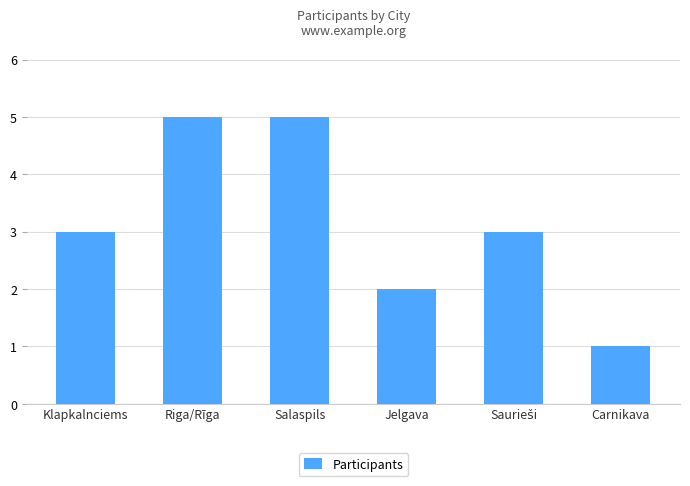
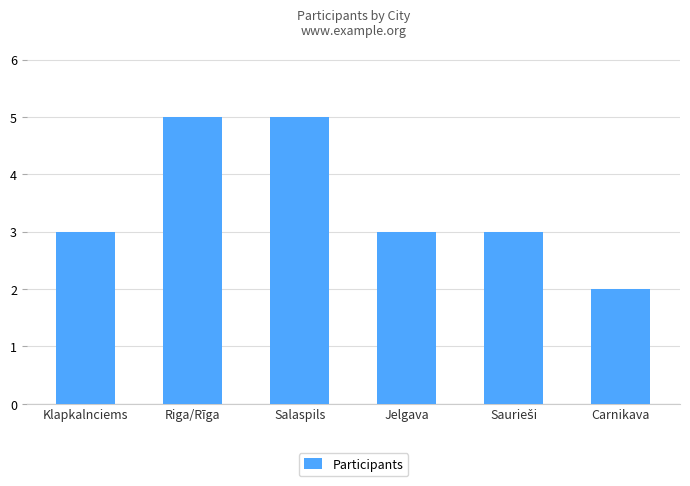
Jelgava: 2 -> 3
Carnikava: 1 -> 2
